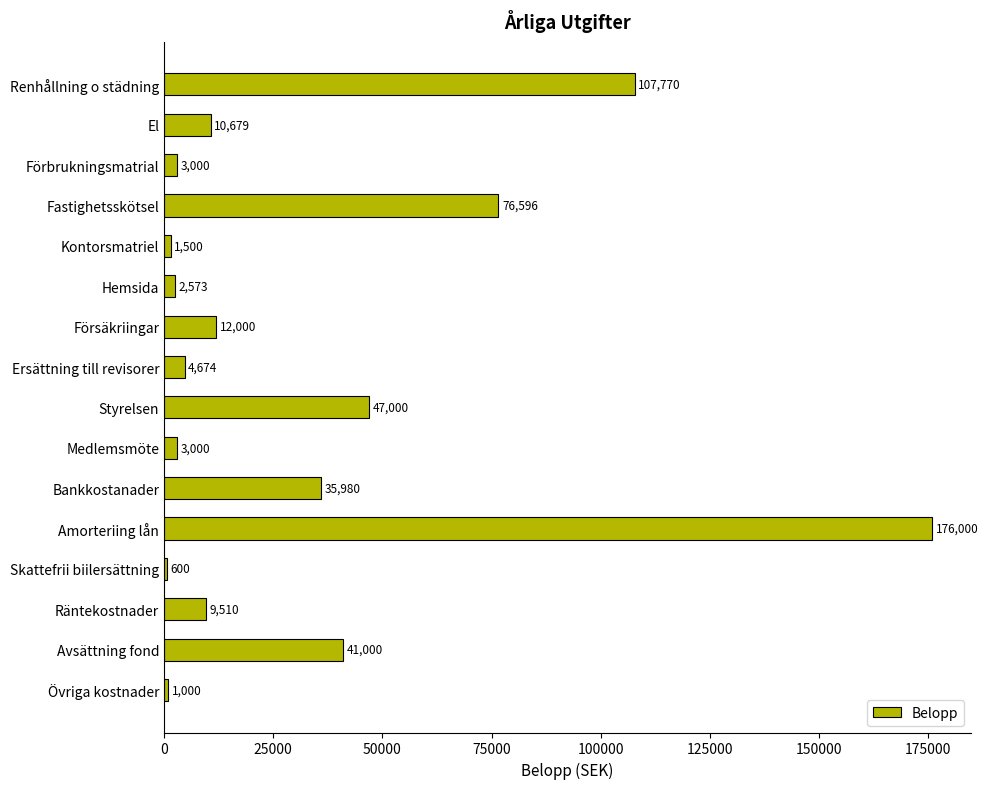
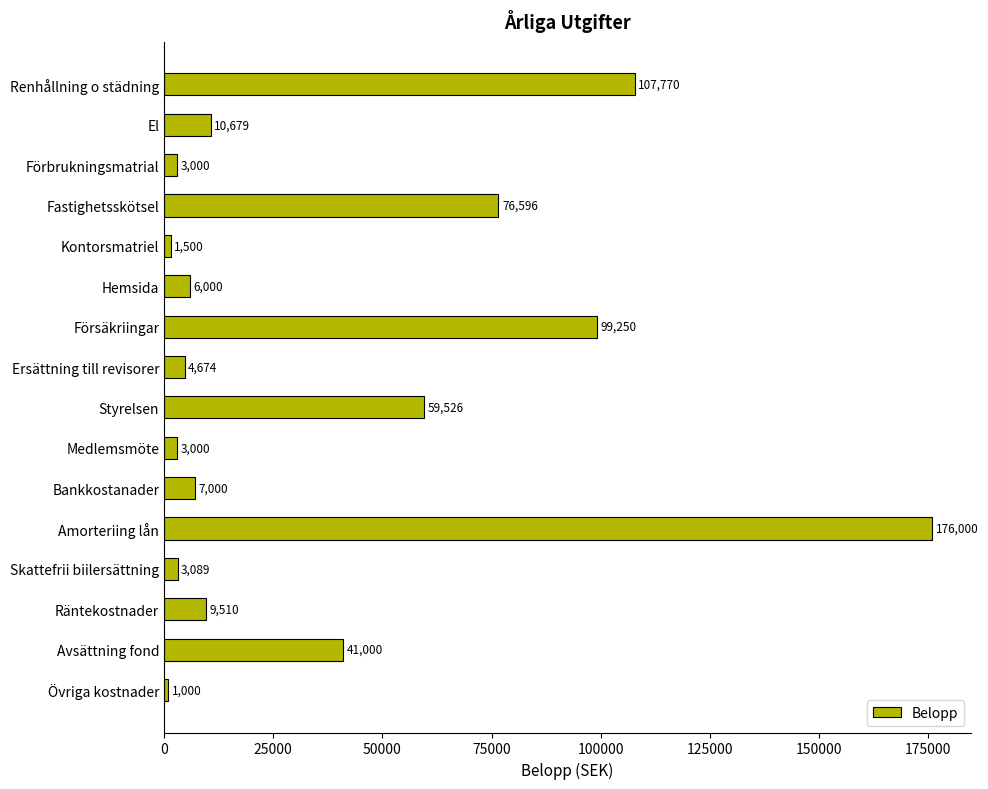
Hemsida: 2,573 -> 6,000
Försäkriingar: 12,000 -> 99,250
Styrelsen: 47,000 -> 59,526
Bankkostanader: 35,980 -> 7,000
Skattefrii biilersättning: 600 -> 3,089
